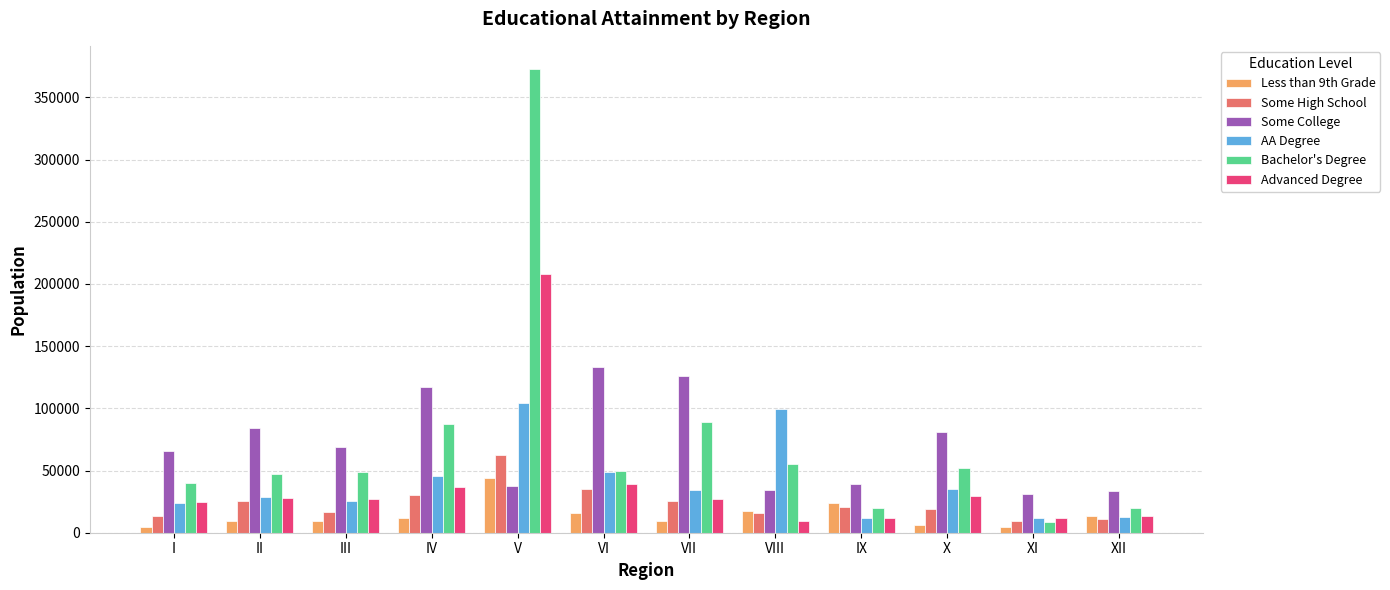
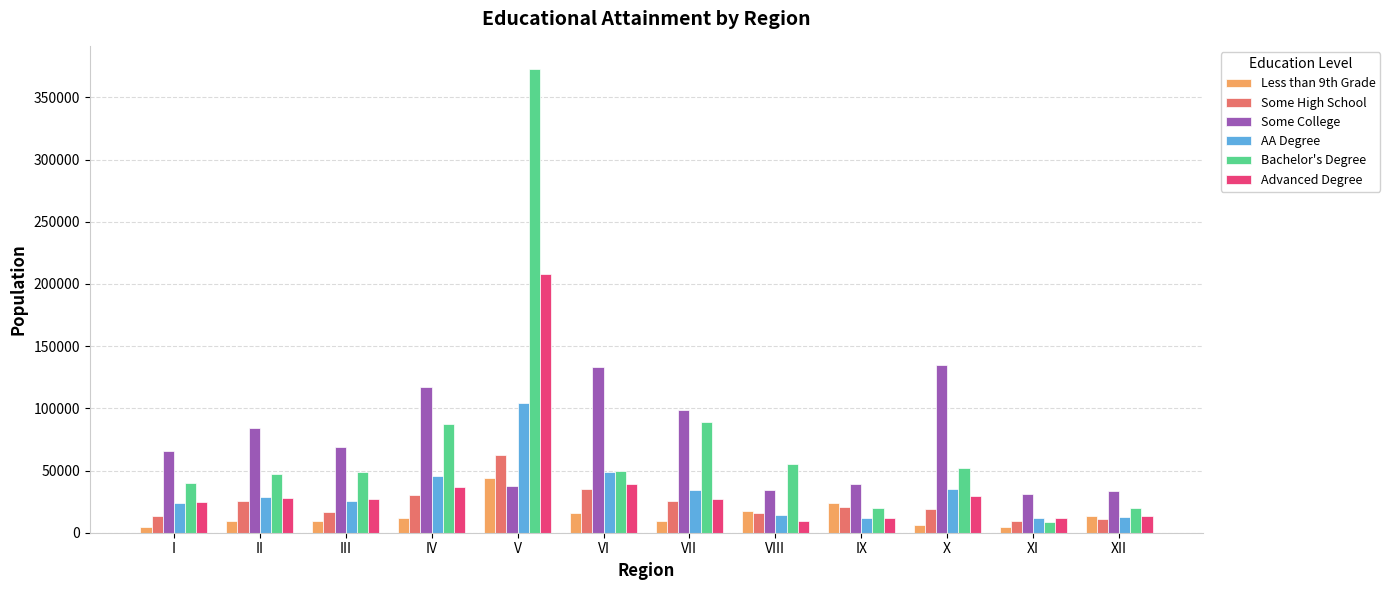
Some College, VII: 126000 -> 98000
AA Degree, VIII: 100000 -> 14000
Some College, X: 81000 -> 135000
